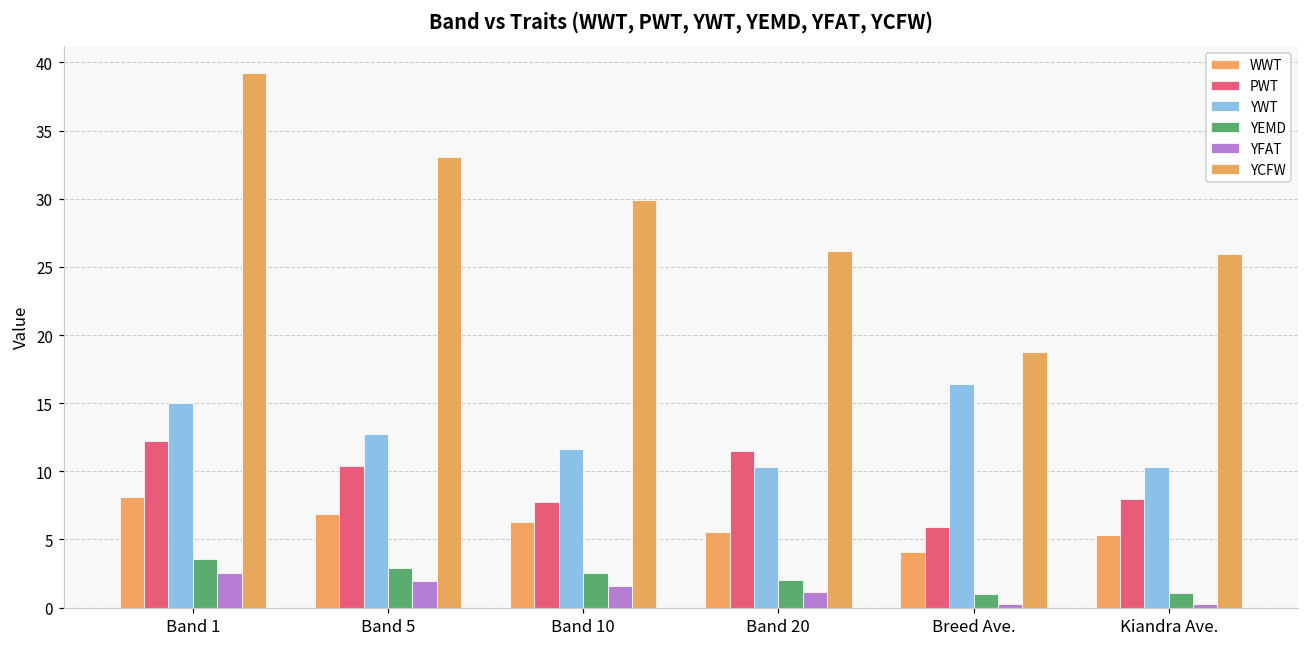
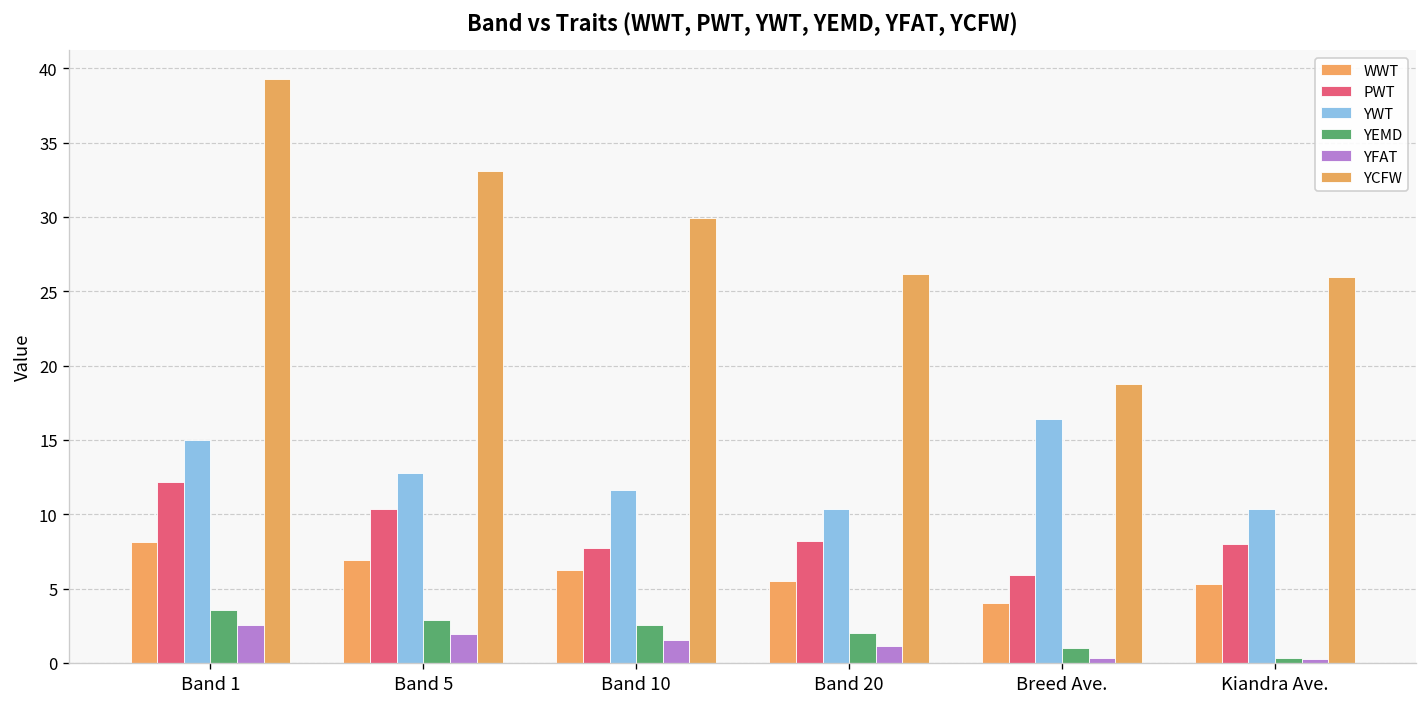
PWT, Band 20: 11.5 -> 8.2
YEMD, Kiandra Ave.: 1.1 -> 0.4
